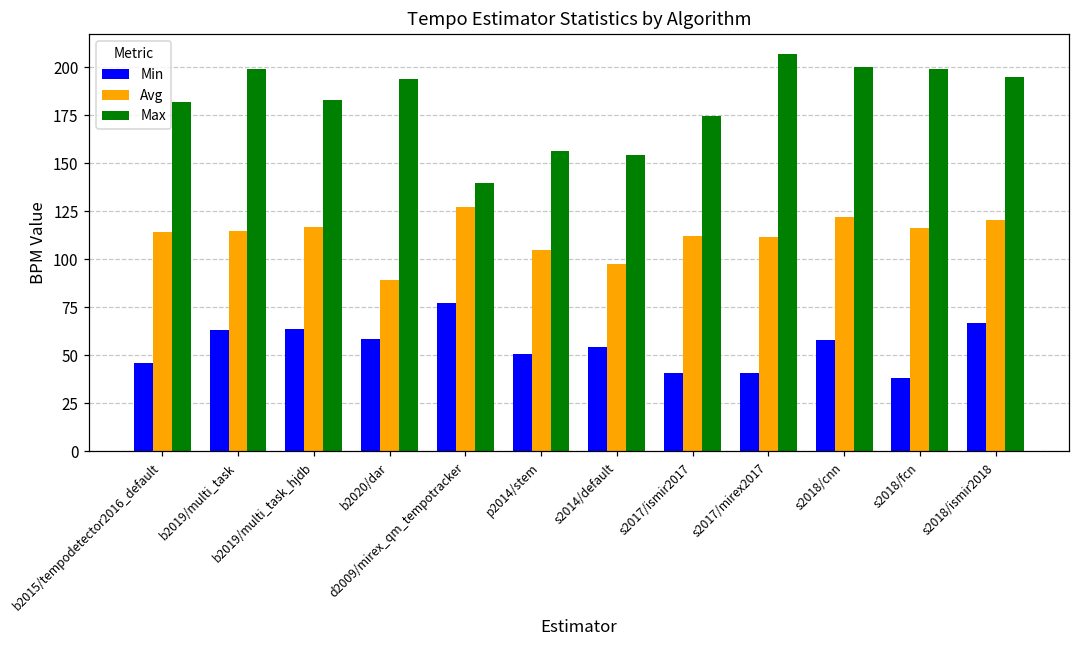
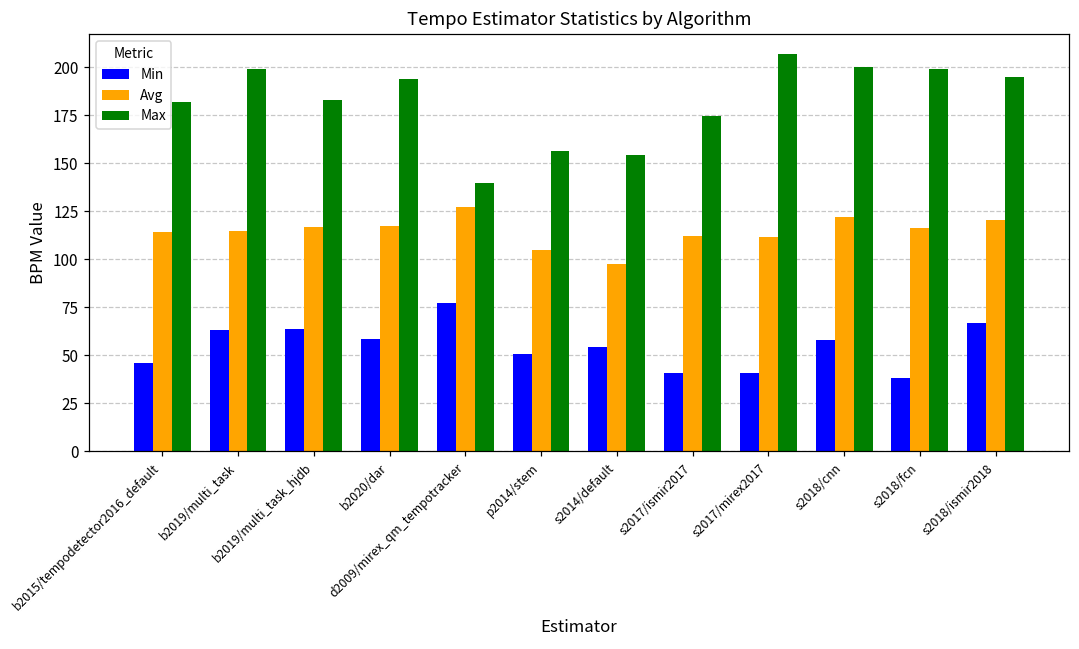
Avg, b2020/dar: 89 -> 117
